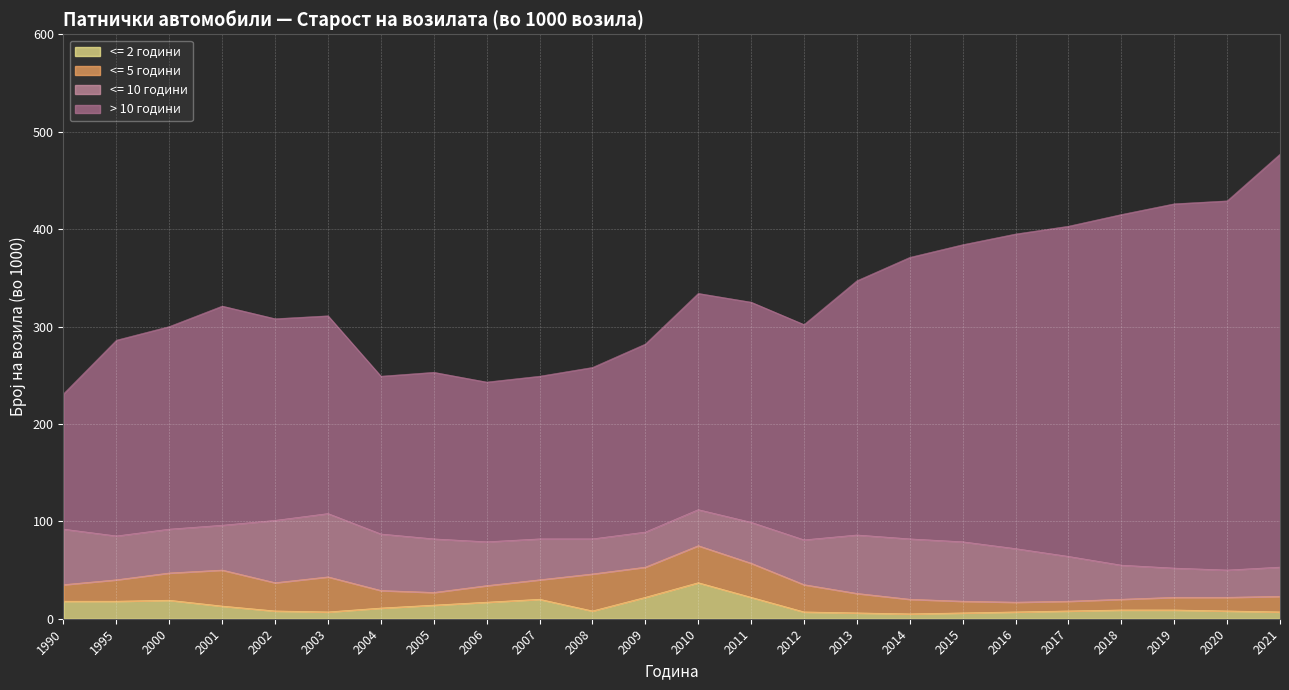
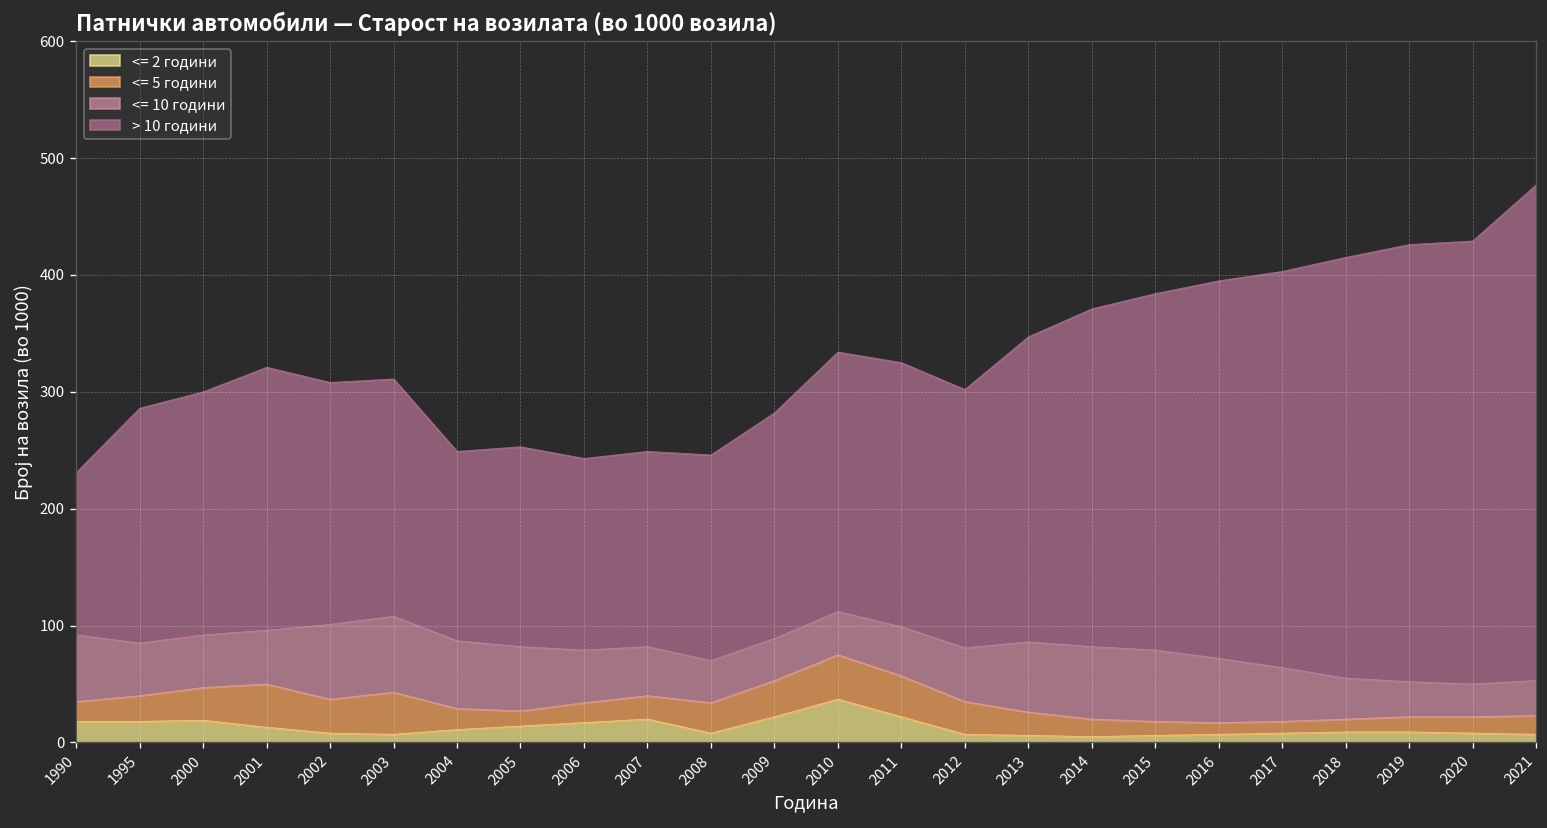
<= 5 години, 2008: 40 -> 30
